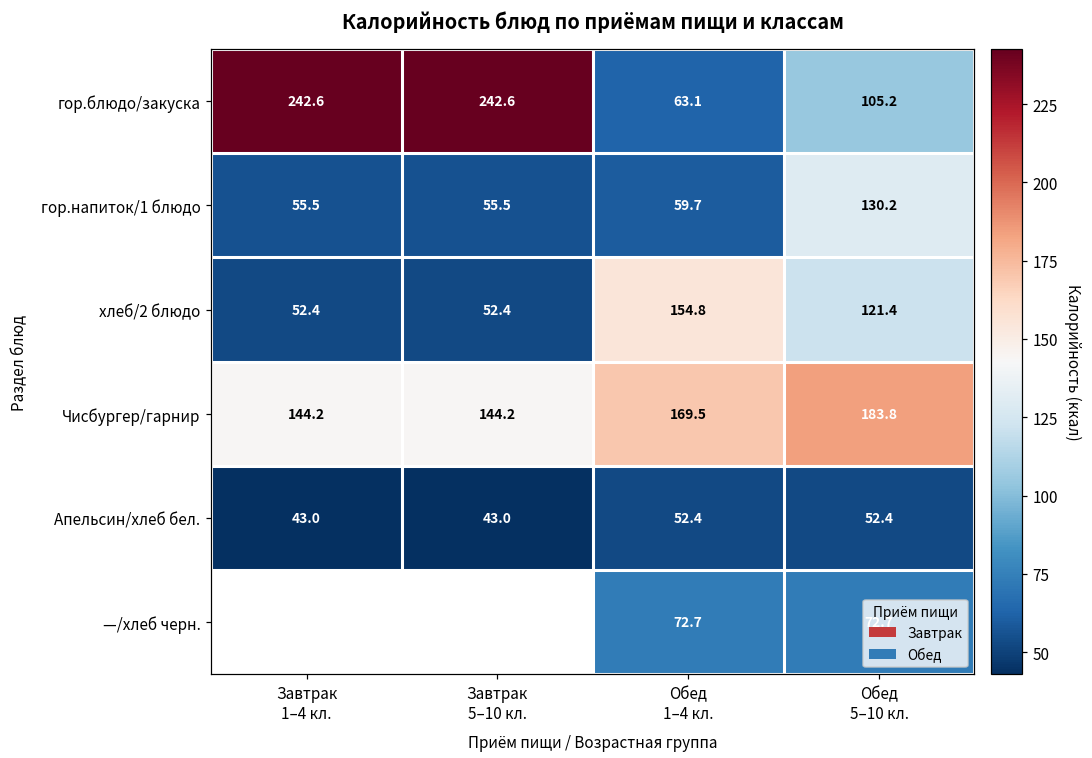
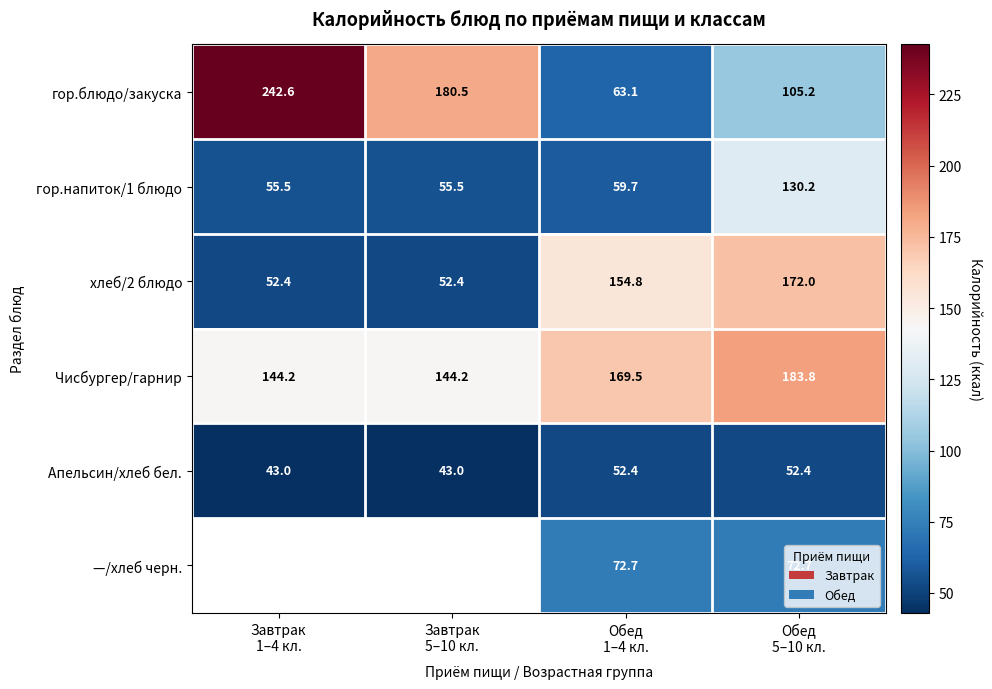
гор.блюдо/закуска, Завтрак 5–10 кл.: 242.6 -> 180.5
хлеб/2 блюдо, Обед 5–10 кл.: 121.4 -> 172.0
